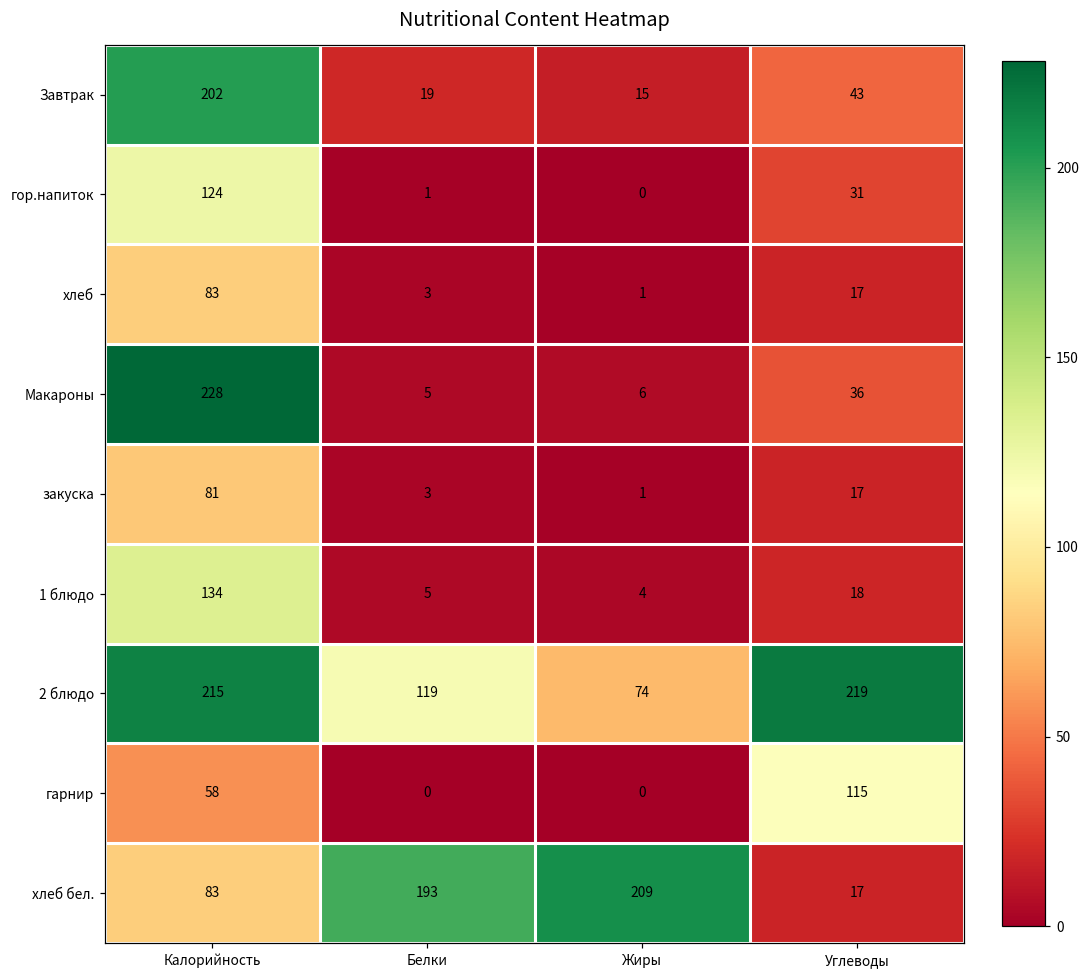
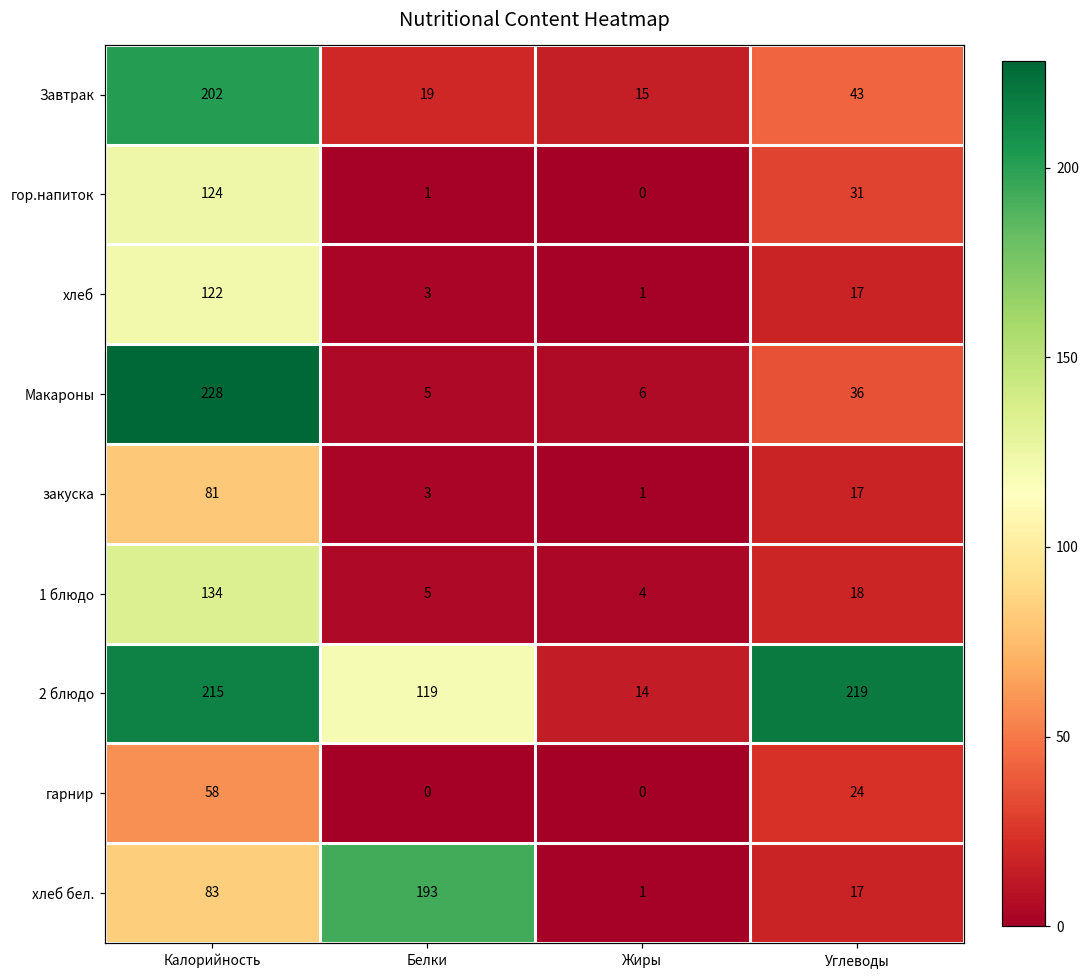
хлеб, Калорийность: 83 -> 122
2 блюдо, Жиры: 74 -> 14
гарнир, Углеводы: 115 -> 24
хлеб бел., Жиры: 209 -> 1
